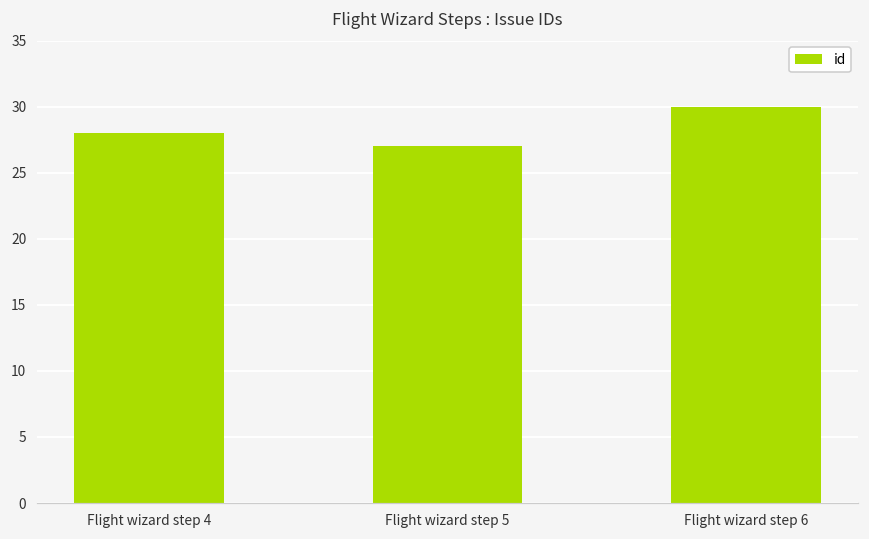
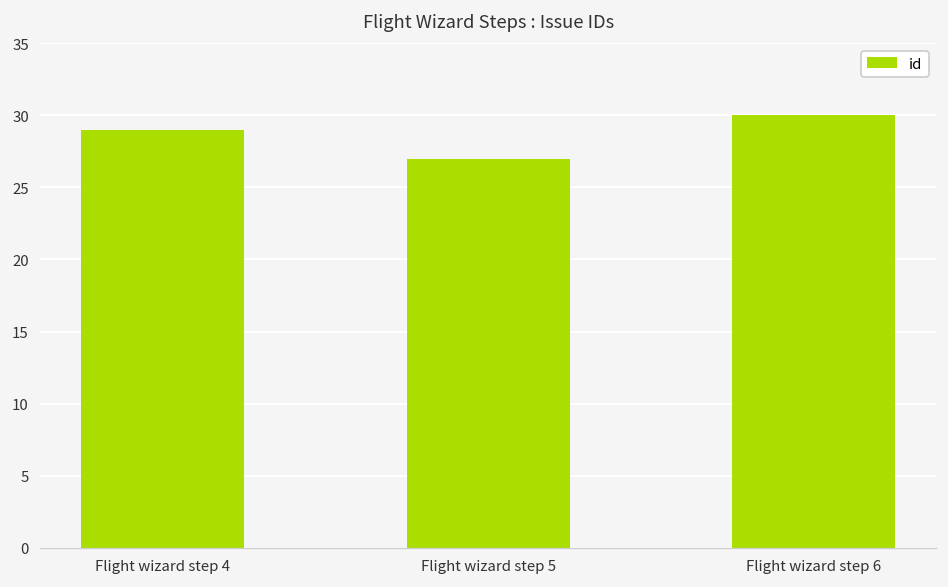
Flight wizard step 4: 28 -> 29
